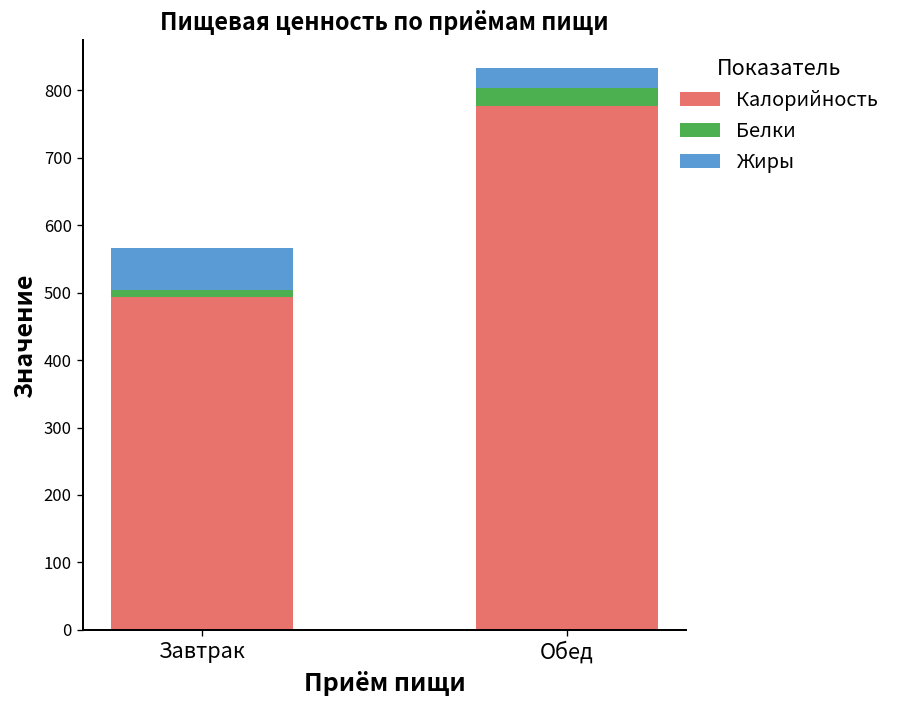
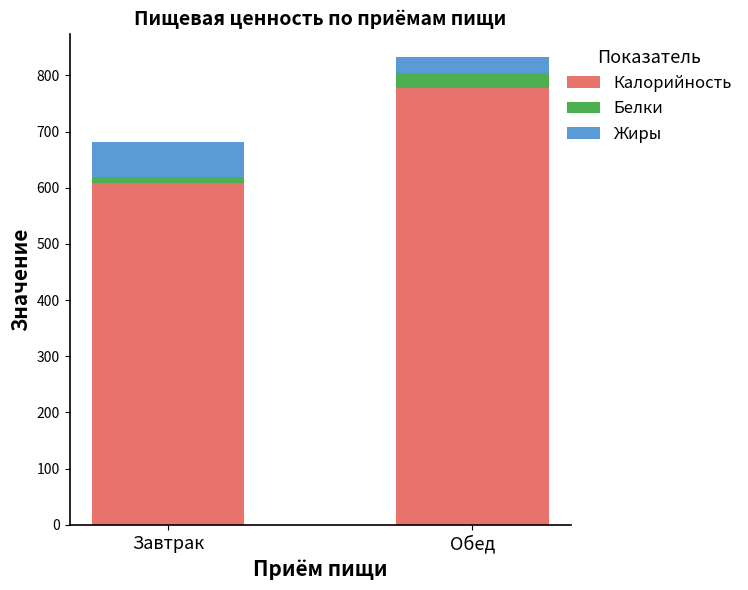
Калорийность, Завтрак: 490 -> 610
